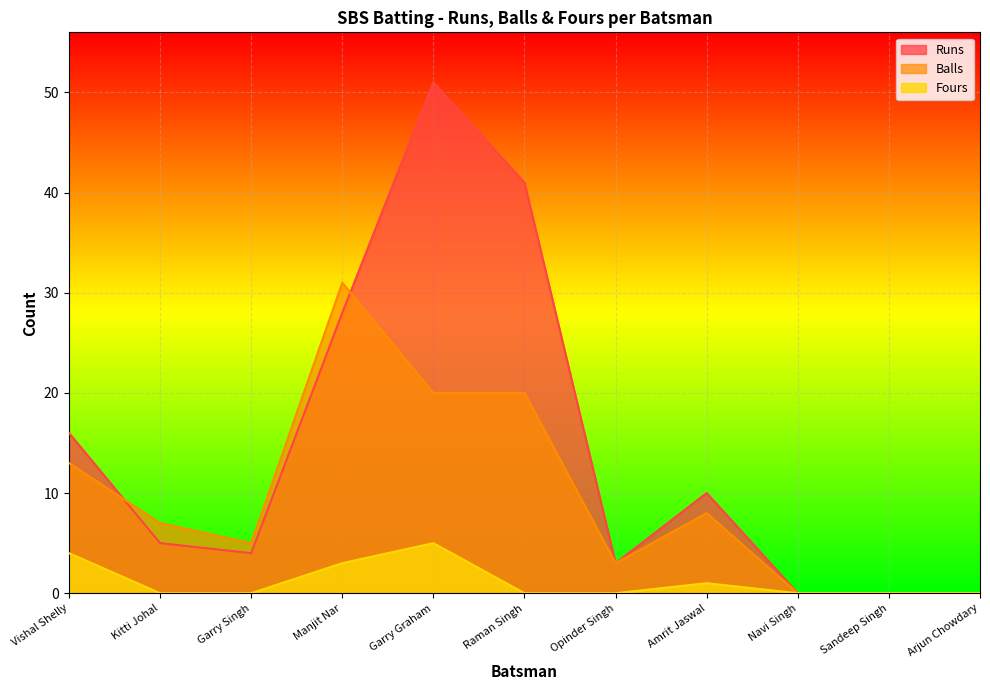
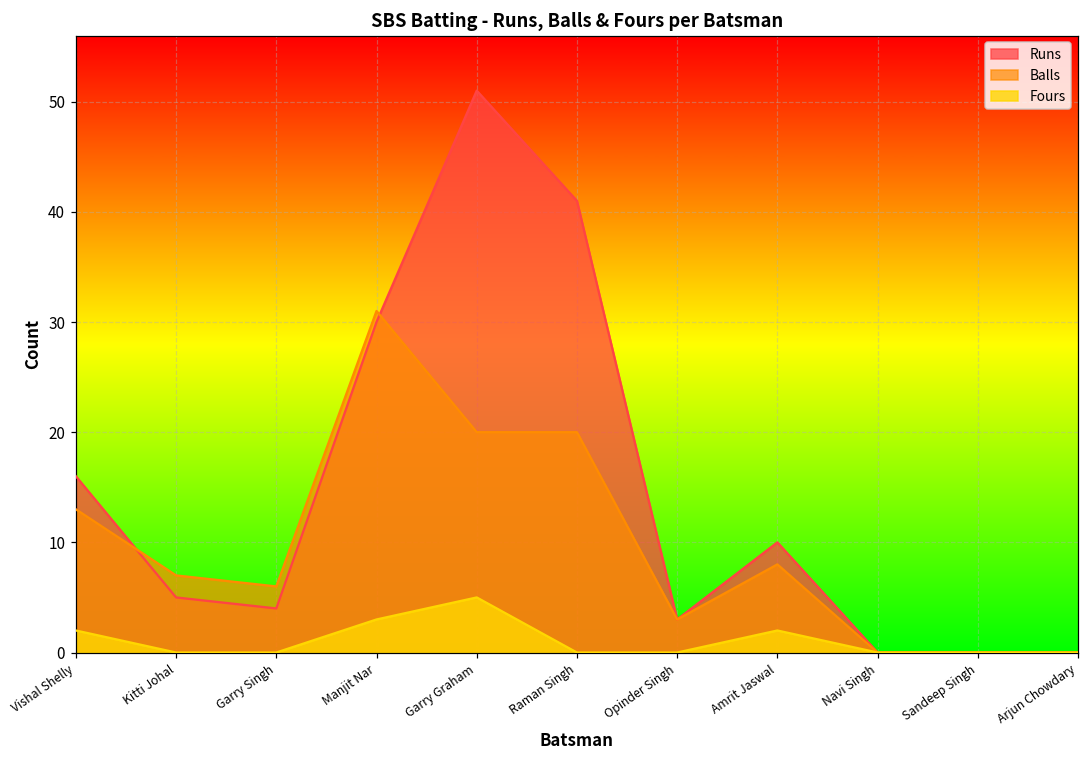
Fours, Vishal Shelly: 4 -> 2
Balls, Garry Singh: 5 -> 6
Runs, Manjit Nar: 28 -> 30
Fours, Amrit Jaswal: 1 -> 2
